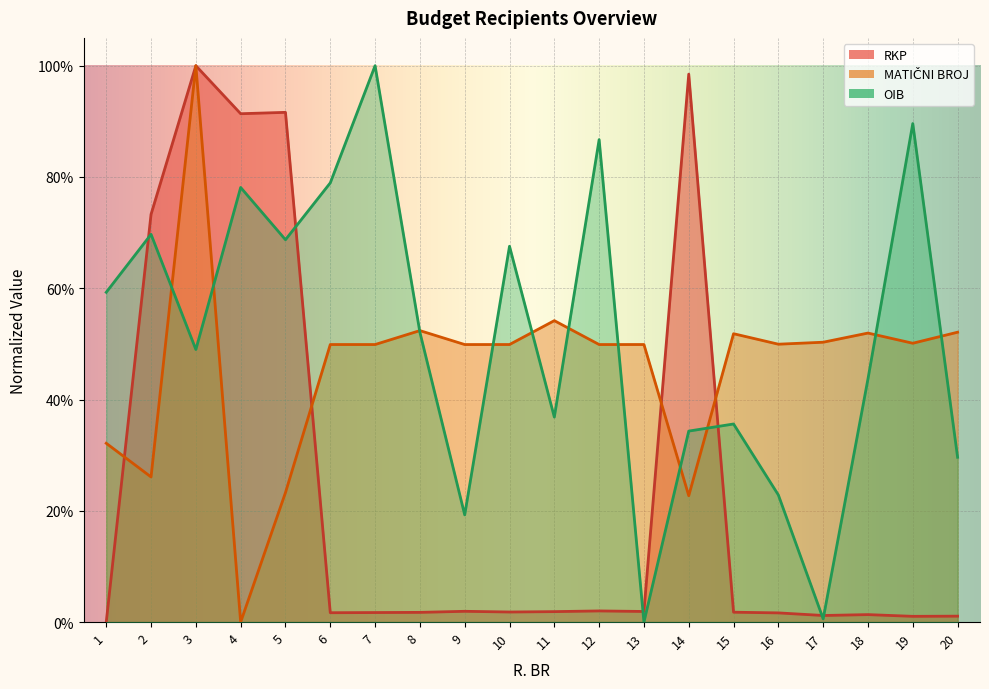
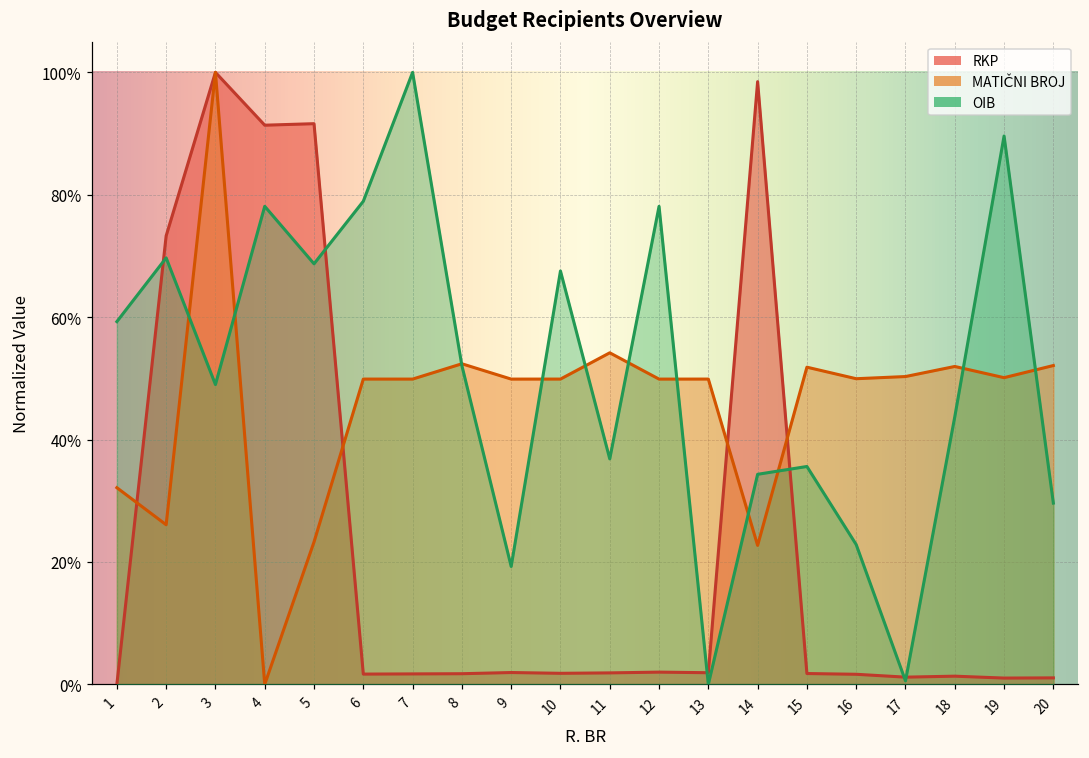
OIB, 12: 87% -> 78%
